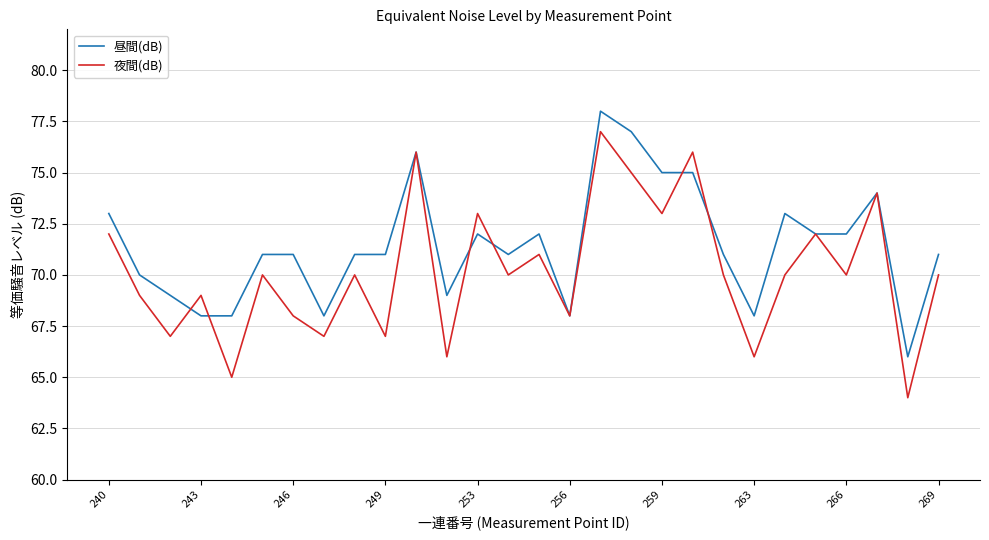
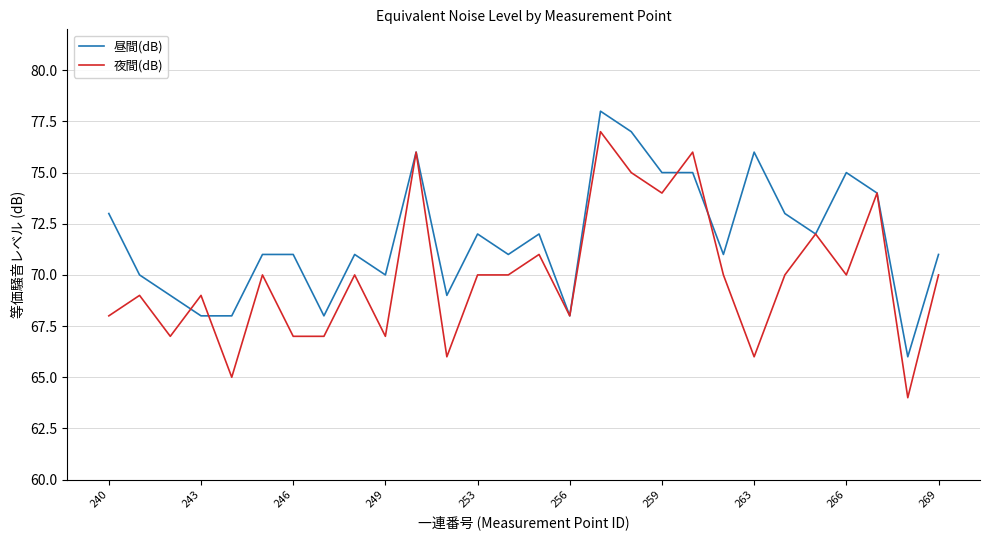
夜間(dB), 240: 72 -> 68
夜間(dB), 246: 68 -> 67
昼間(dB), 249: 71 -> 70
夜間(dB), 253: 73 -> 70
夜間(dB), 259: 73 -> 74
昼間(dB), 263: 68 -> 76
昼間(dB), 266: 72 -> 75
